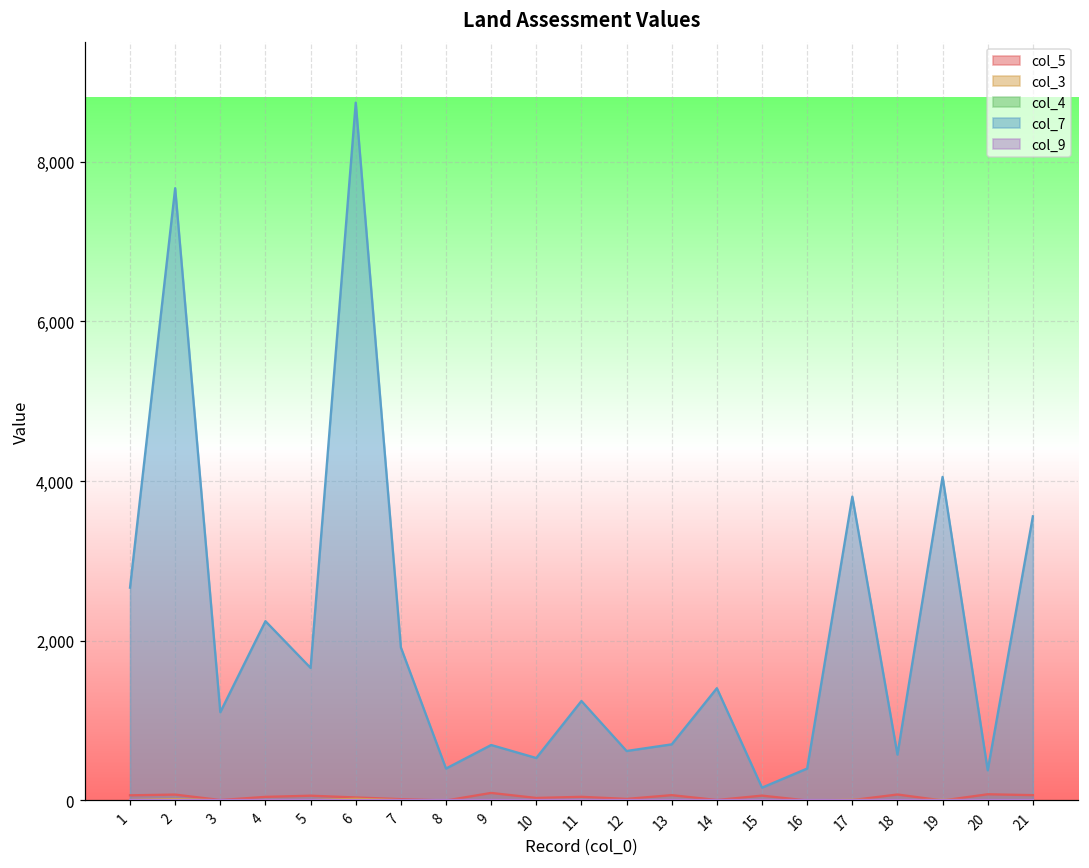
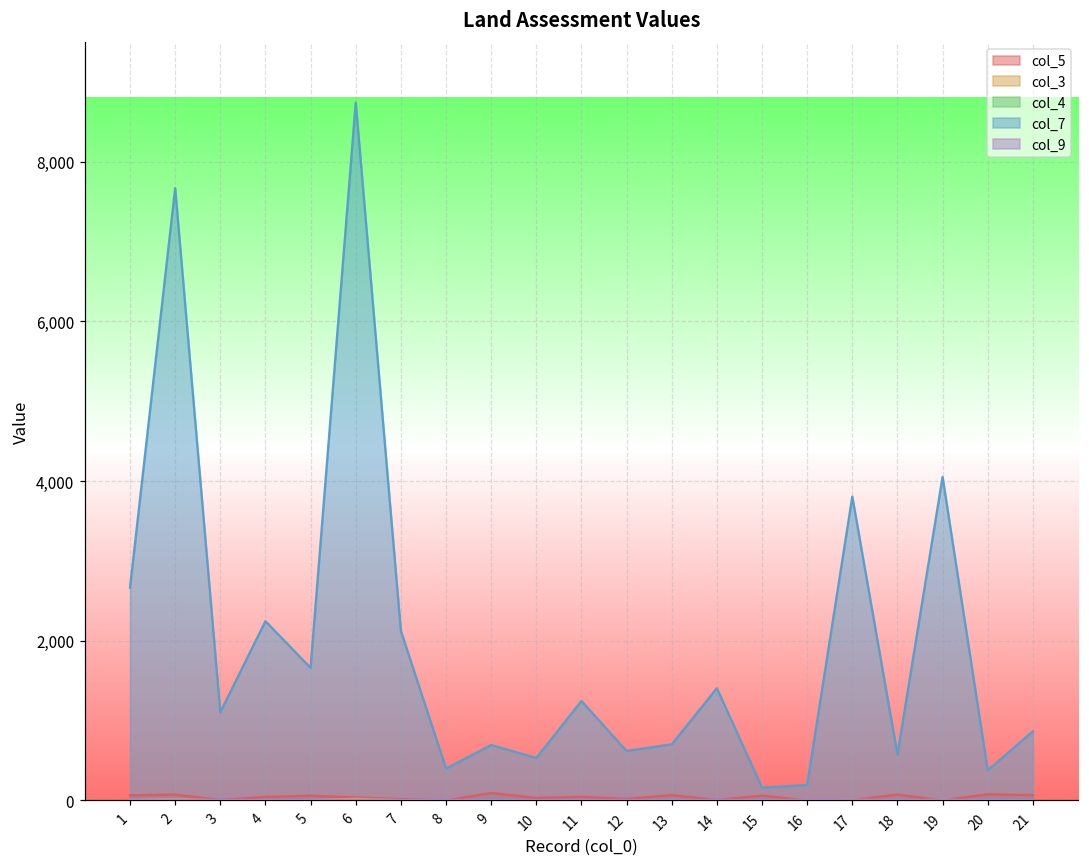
col_7, 7: 1,900 -> 2,100
col_7, 16: 400 -> 200
col_7, 21: 3,600 -> 900
